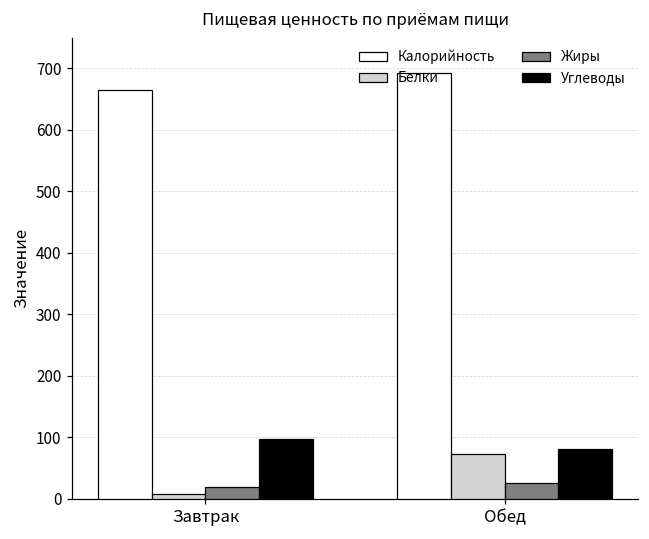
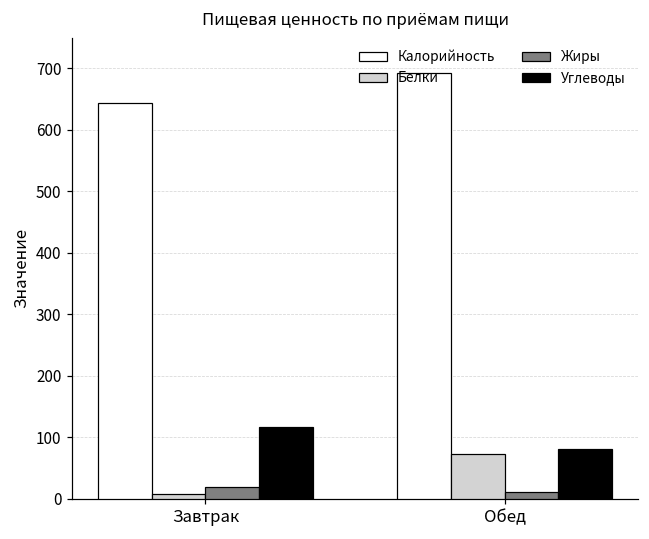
Калорийность, Завтрак: 660 -> 640
Углеводы, Завтрак: 100 -> 120
Жиры, Обед: 30 -> 10
